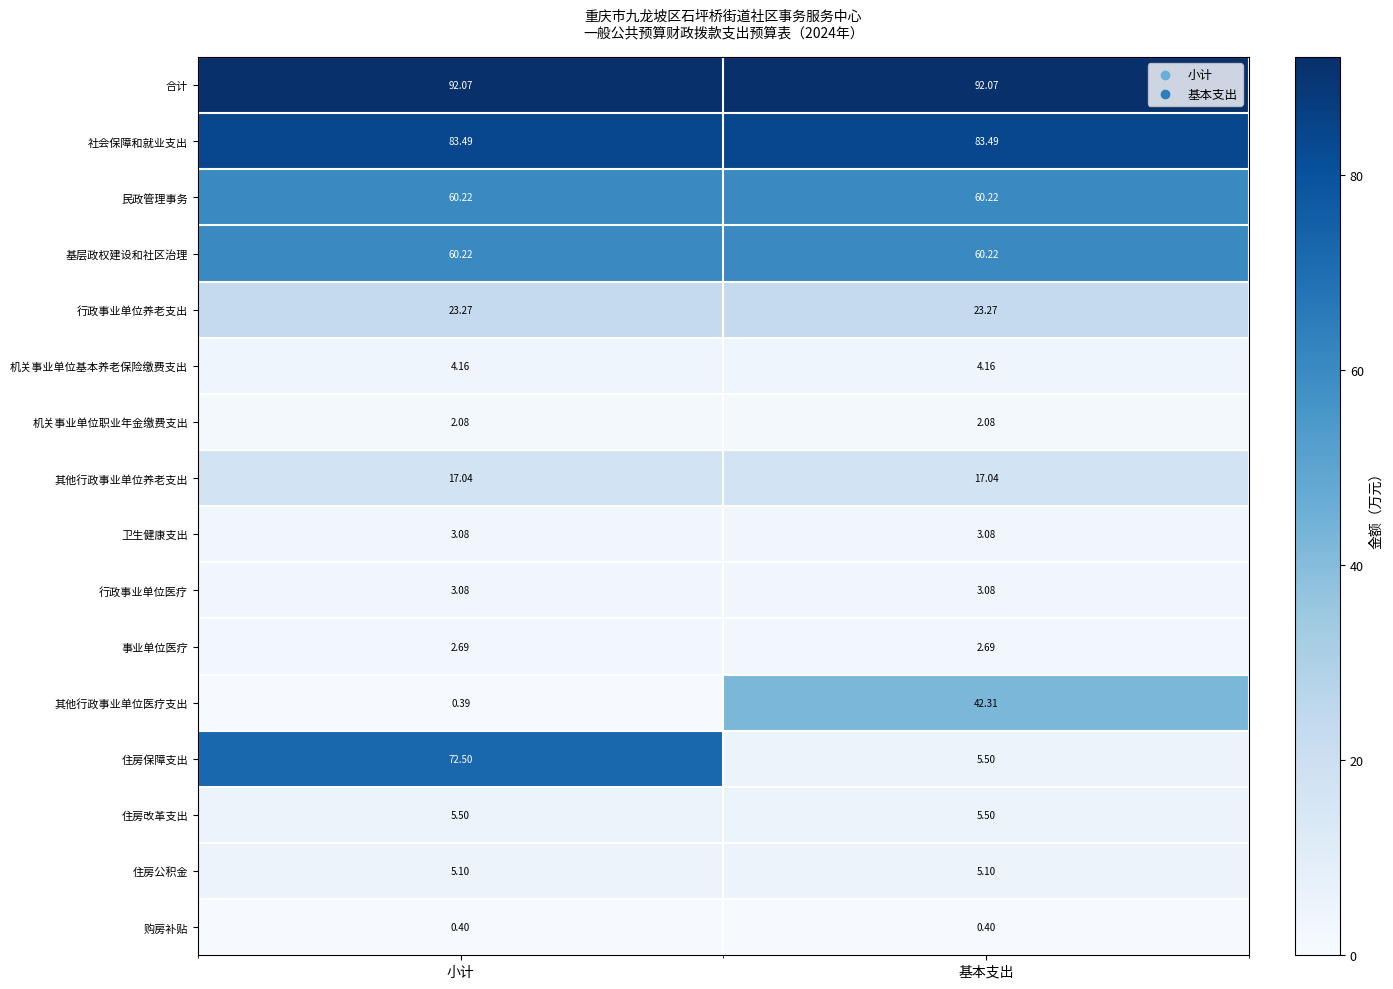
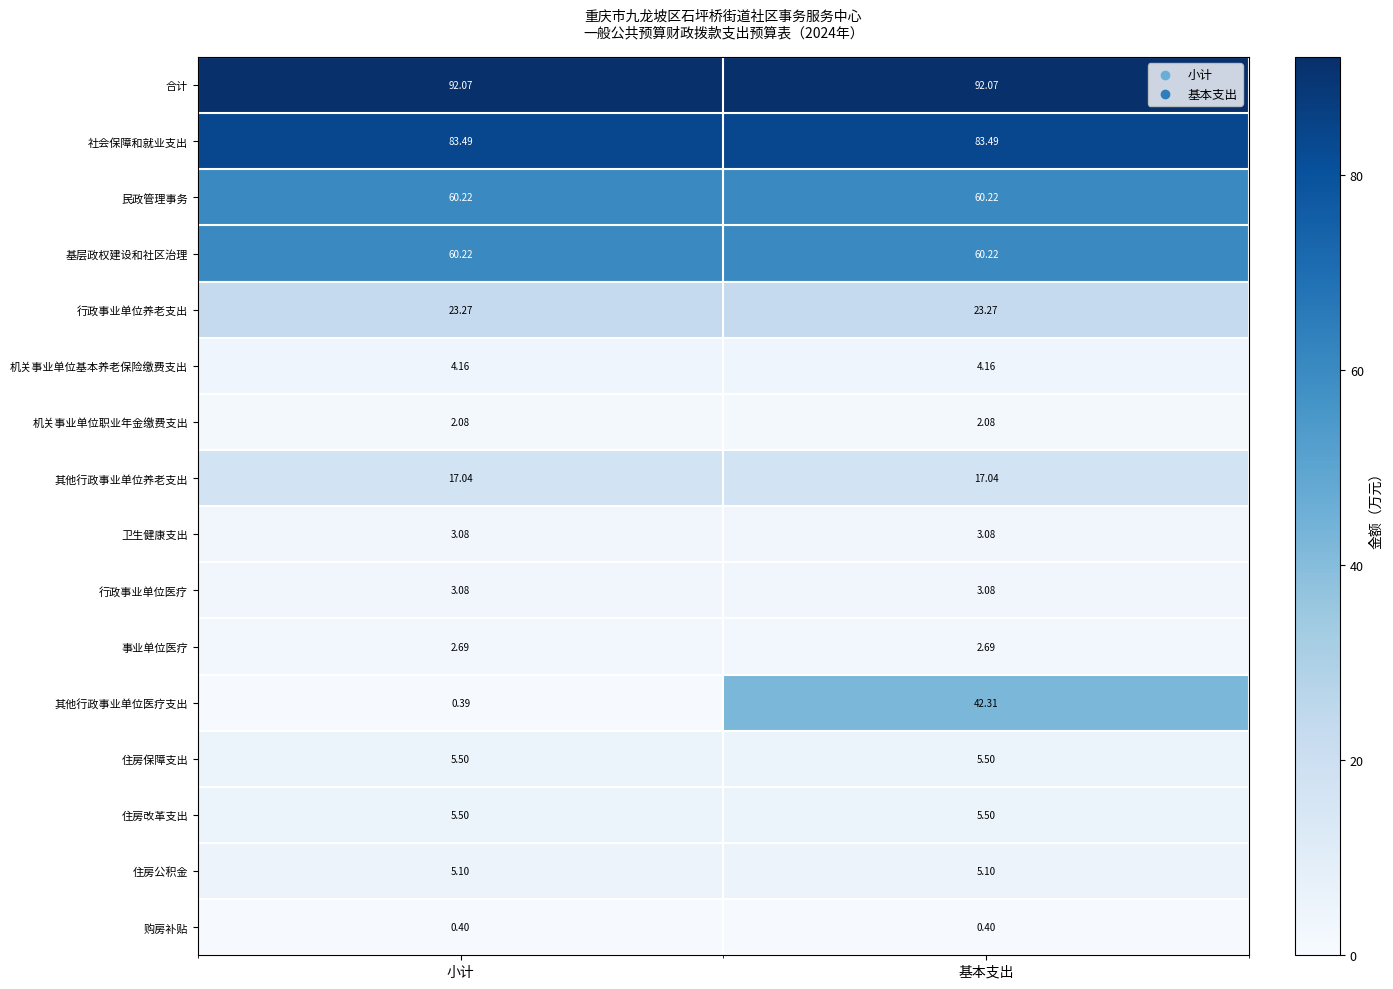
住房保障支出, 小计: 72.50 -> 5.50
